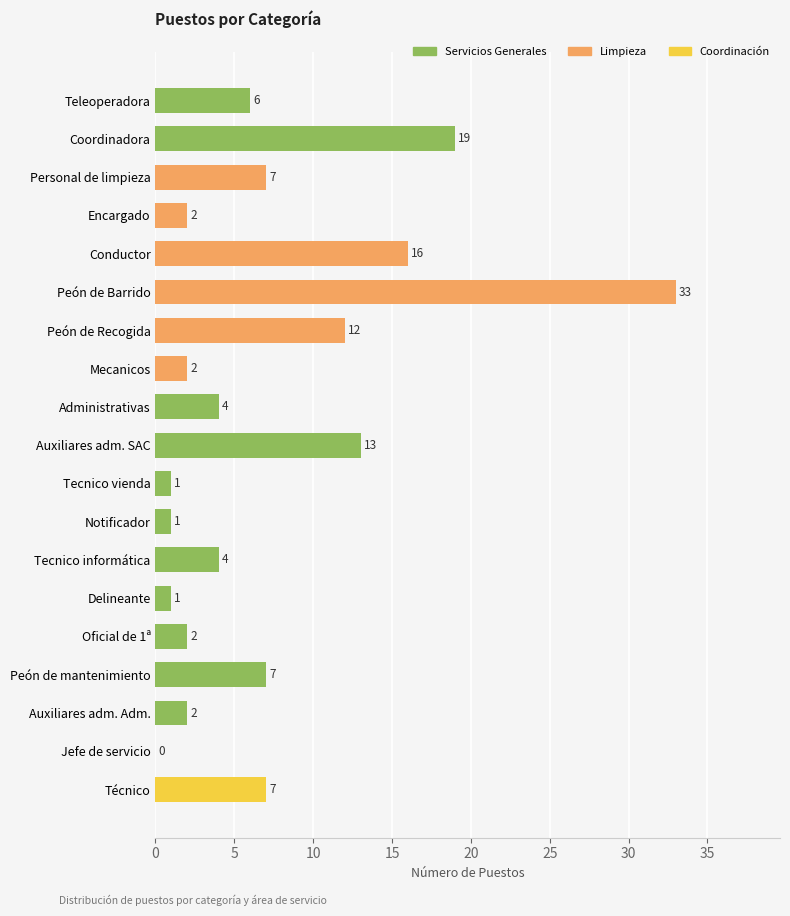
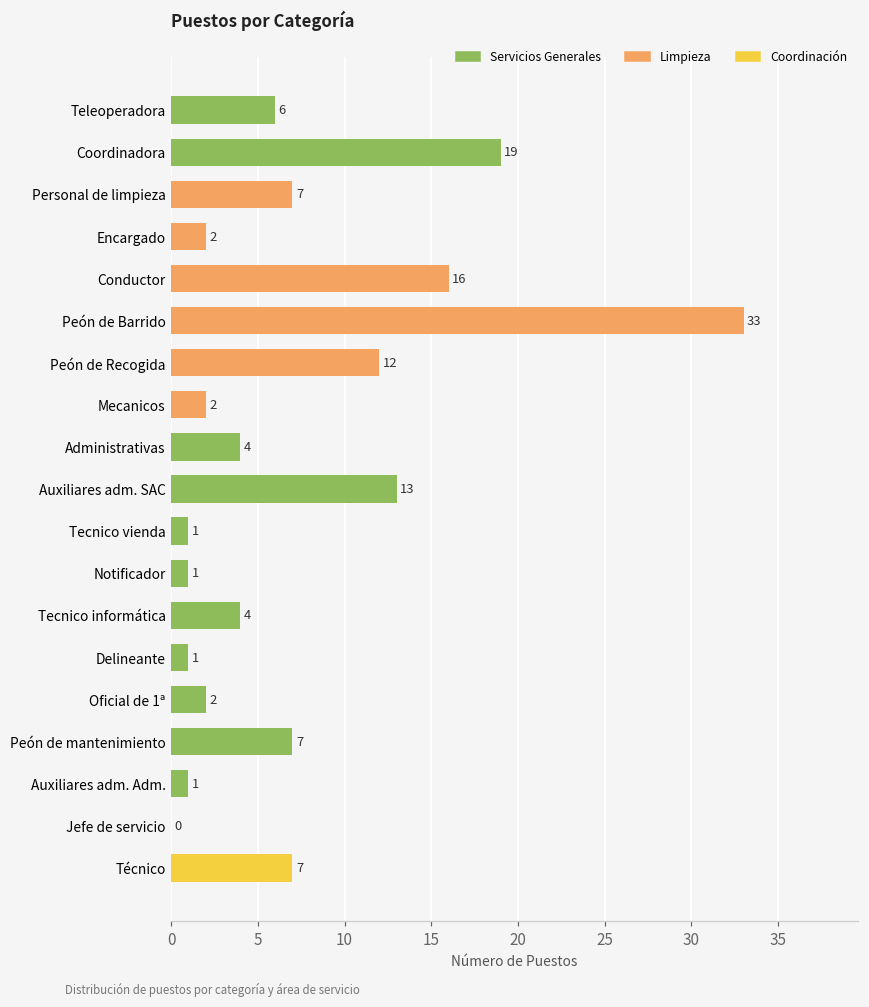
Auxiliares adm. Adm.: 2 -> 1
